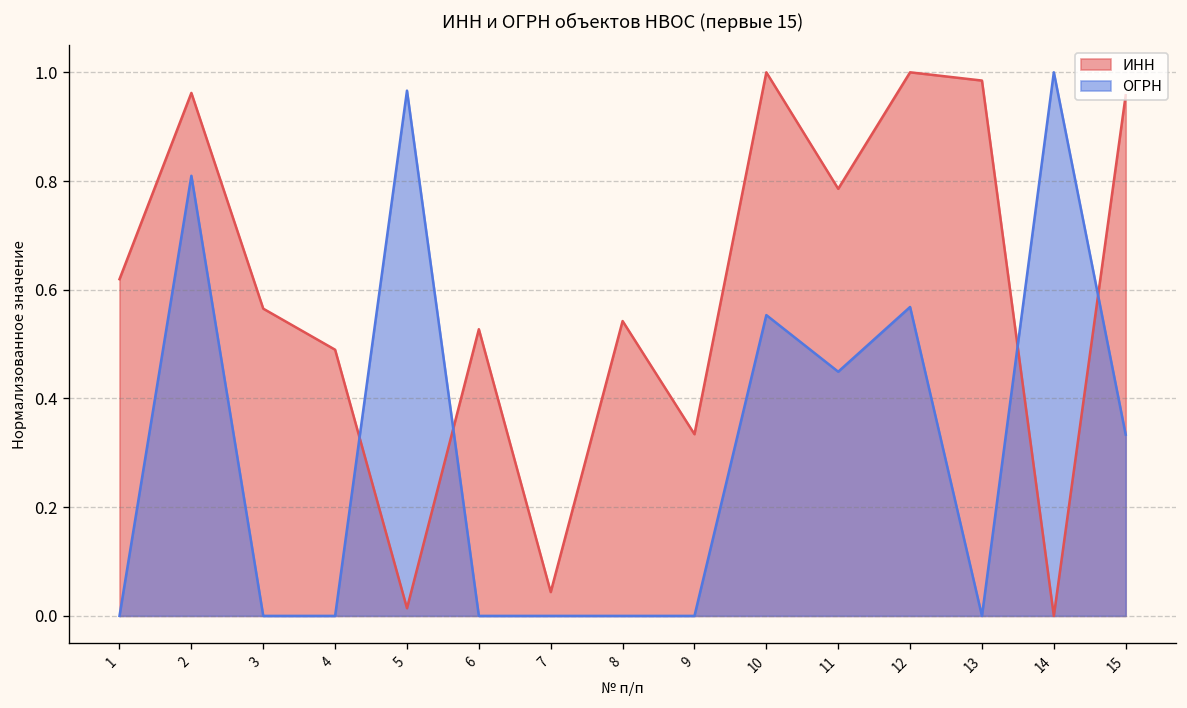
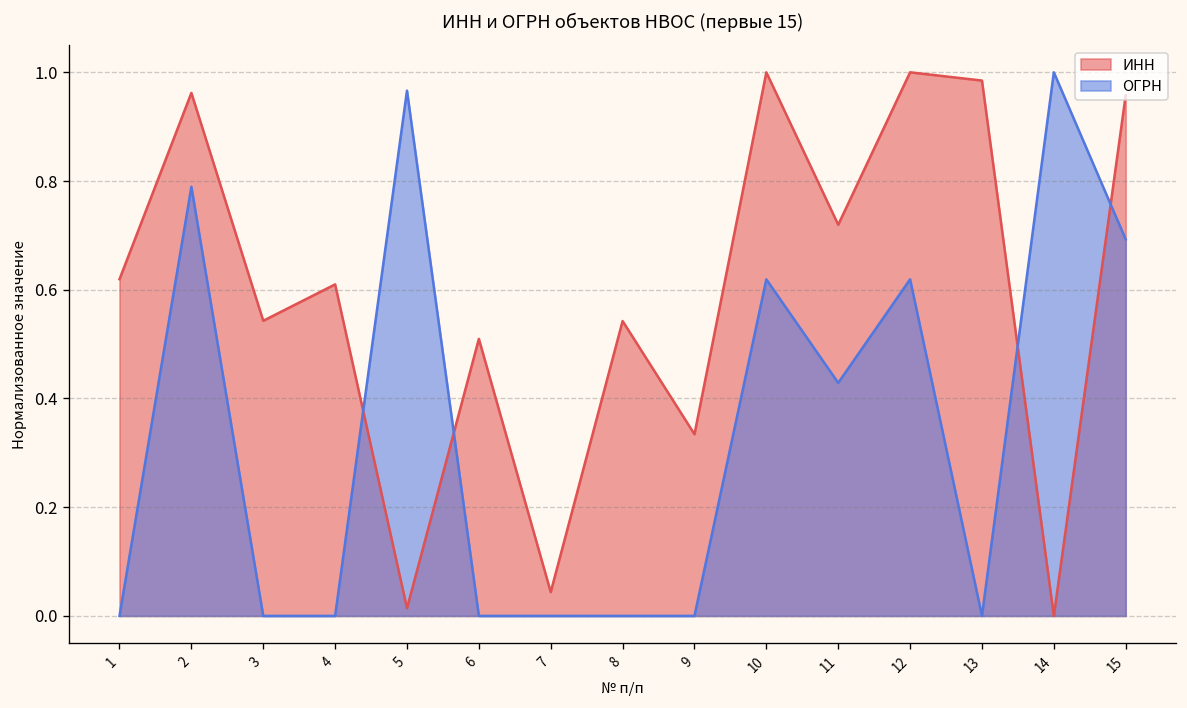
ОГРН, 2: 0.81 -> 0.79
ИНН, 3: 0.57 -> 0.54
ИНН, 4: 0.49 -> 0.61
ИНН, 6: 0.53 -> 0.51
ОГРН, 10: 0.55 -> 0.62
ИНН, 11: 0.79 -> 0.72
ОГРН, 11: 0.45 -> 0.43
ОГРН, 12: 0.57 -> 0.62
ОГРН, 15: 0.33 -> 0.69
